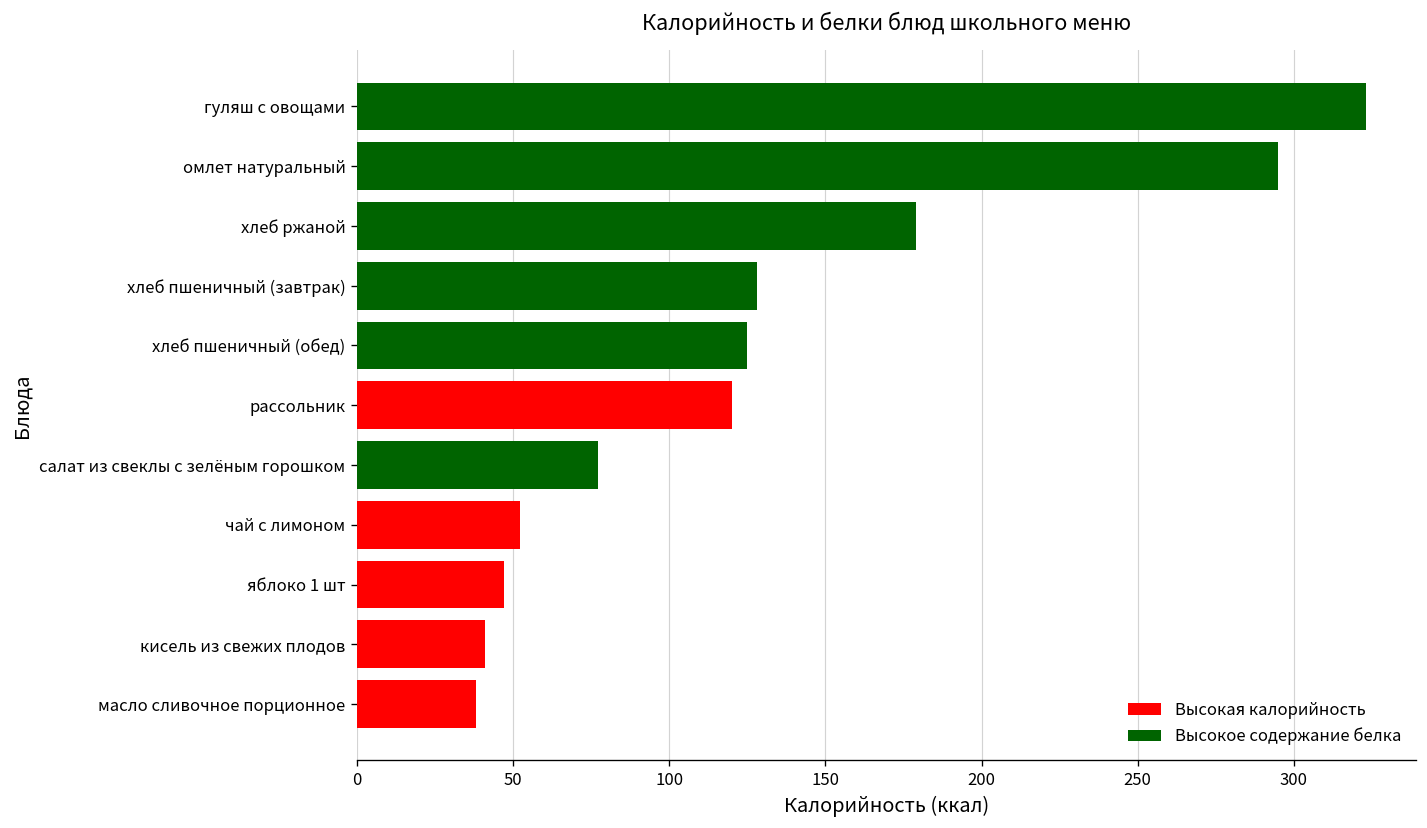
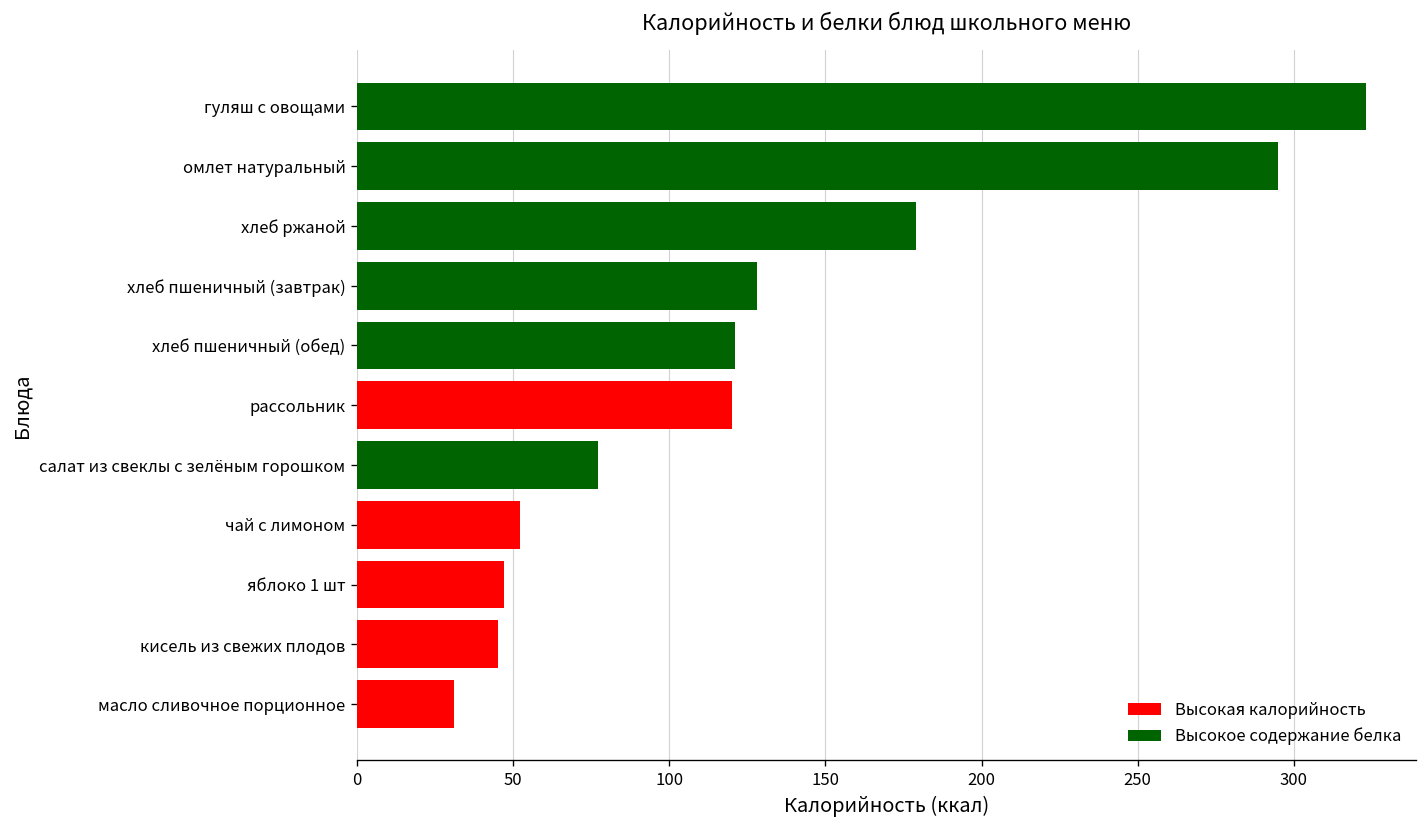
хлеб пшеничный (обед): 125 -> 121
кисель из свежих плодов: 41 -> 45
масло сливочное порционное: 38 -> 31
